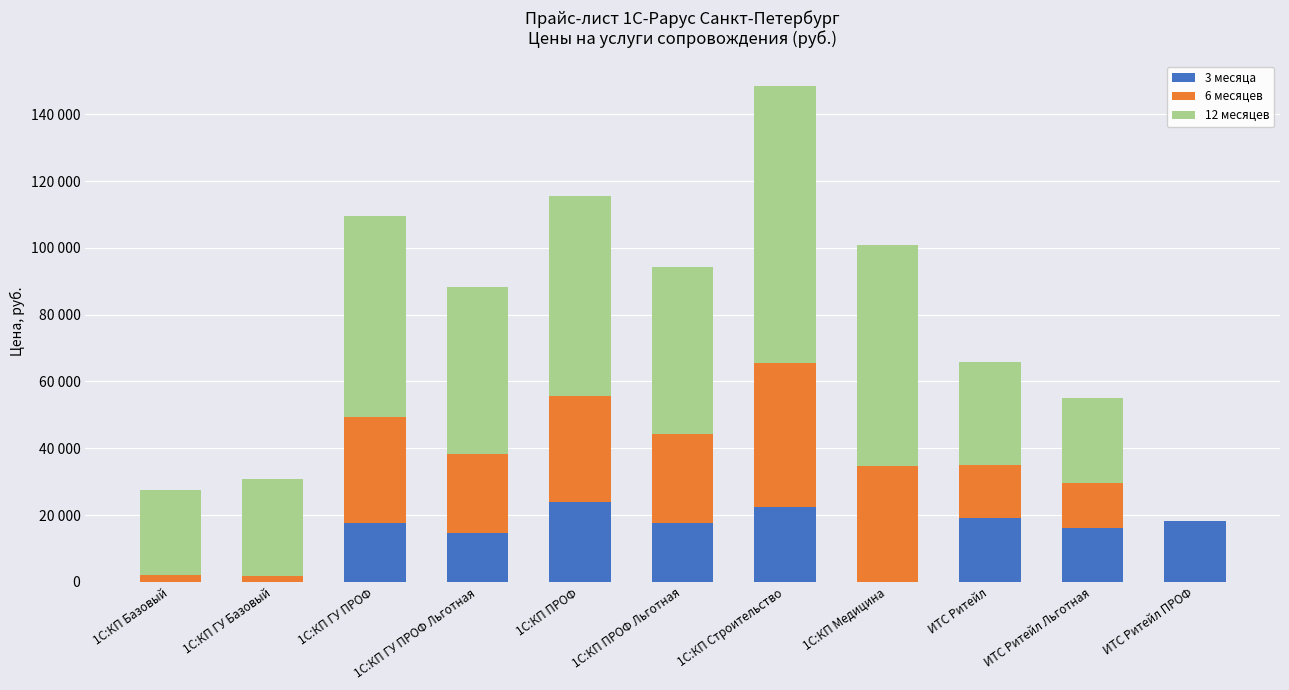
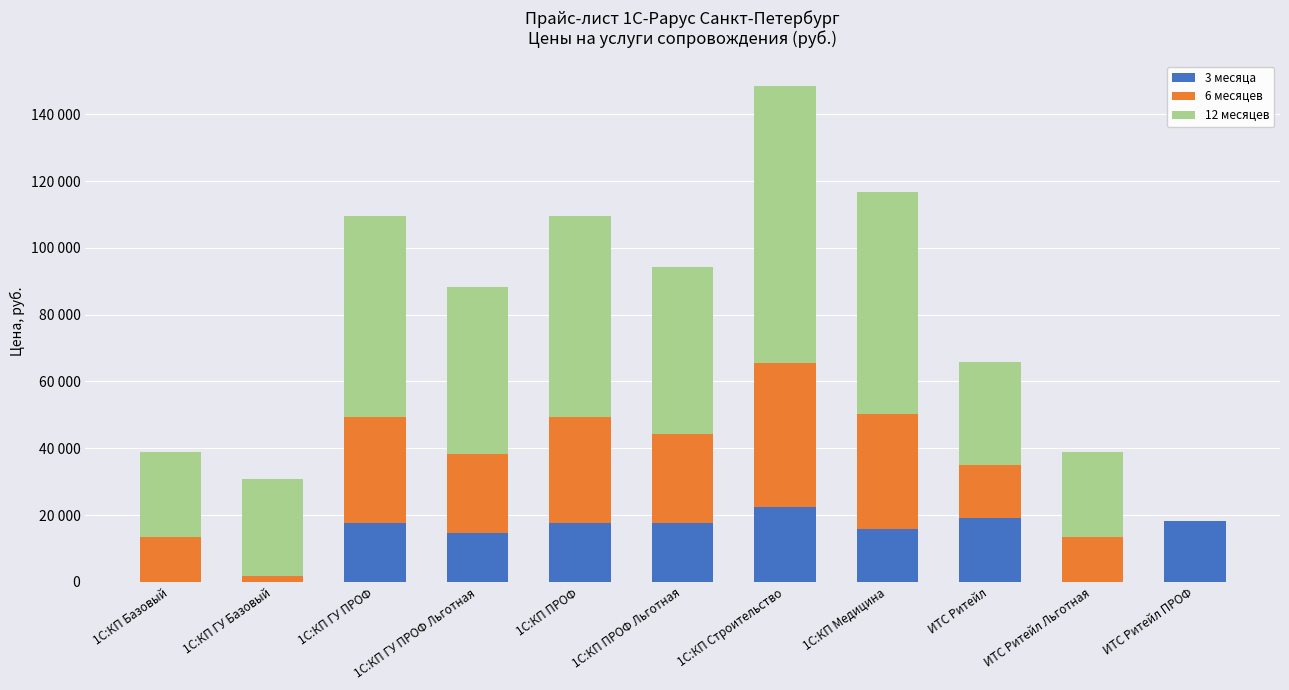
6 месяцев, 1С:КП Базовый: 2000 -> 13000
3 месяца, 1С:КП ПРОФ: 24000 -> 18000
3 месяца, 1С:КП Медицина: 0 -> 16000
3 месяца, ИТС Ритейл Льготная: 16000 -> 0
